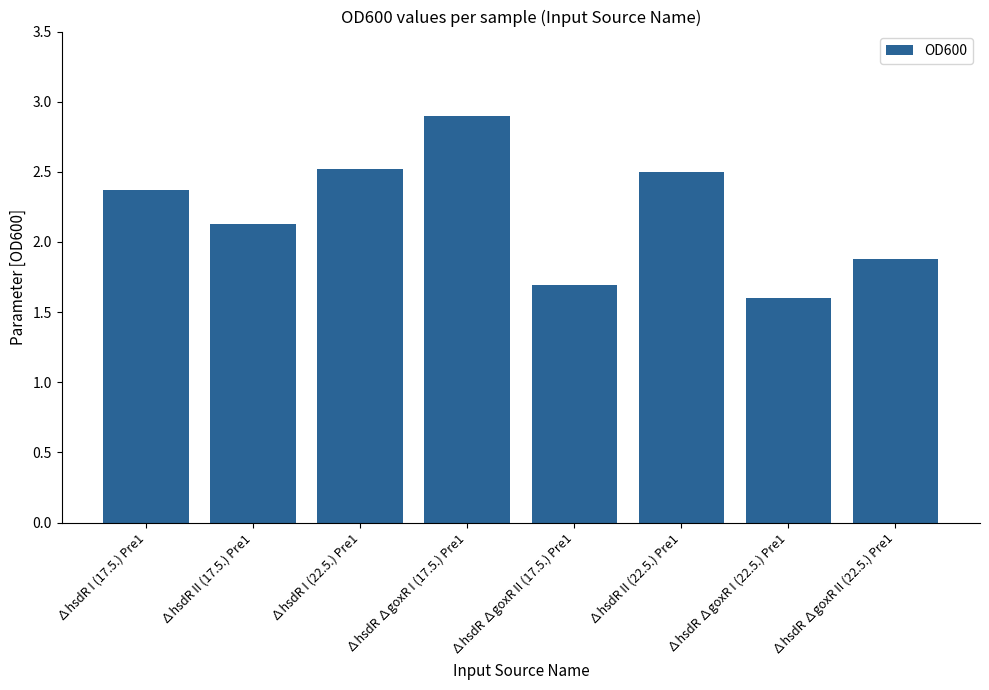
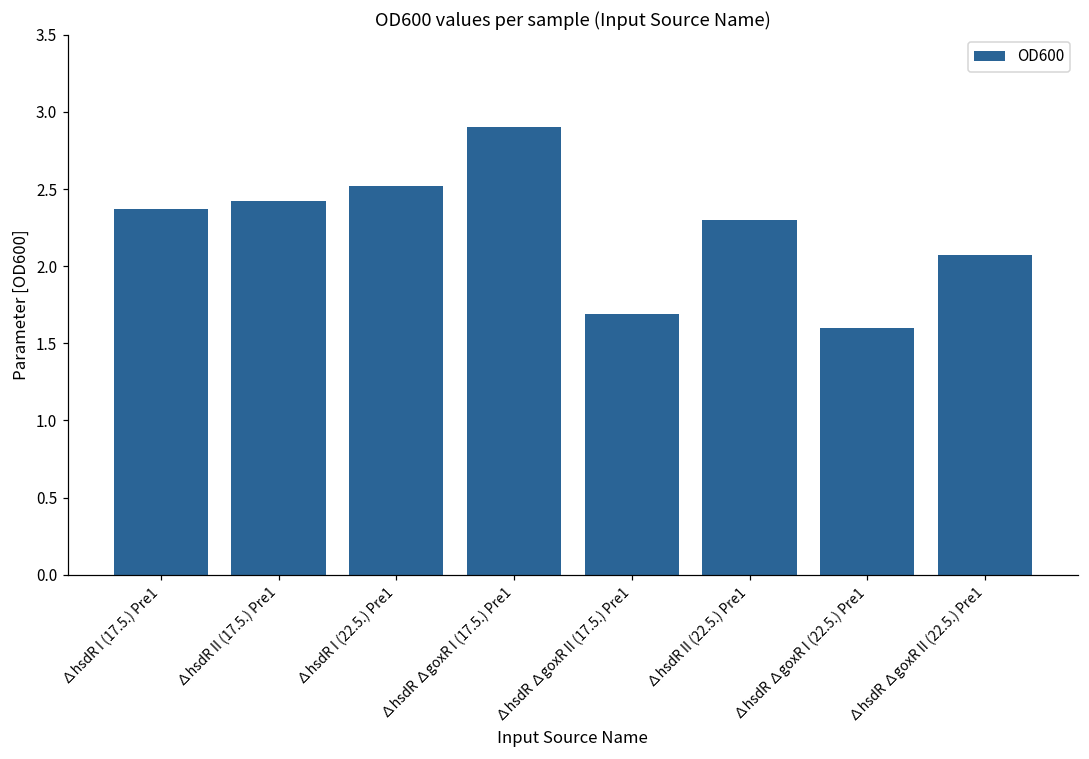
∆hsdR II (17.5.) Pre1: 2.13 -> 2.42
∆hsdR II (22.5.) Pre1: 2.5 -> 2.3
∆hsdR ∆goxR II (22.5.) Pre1: 1.88 -> 2.07
